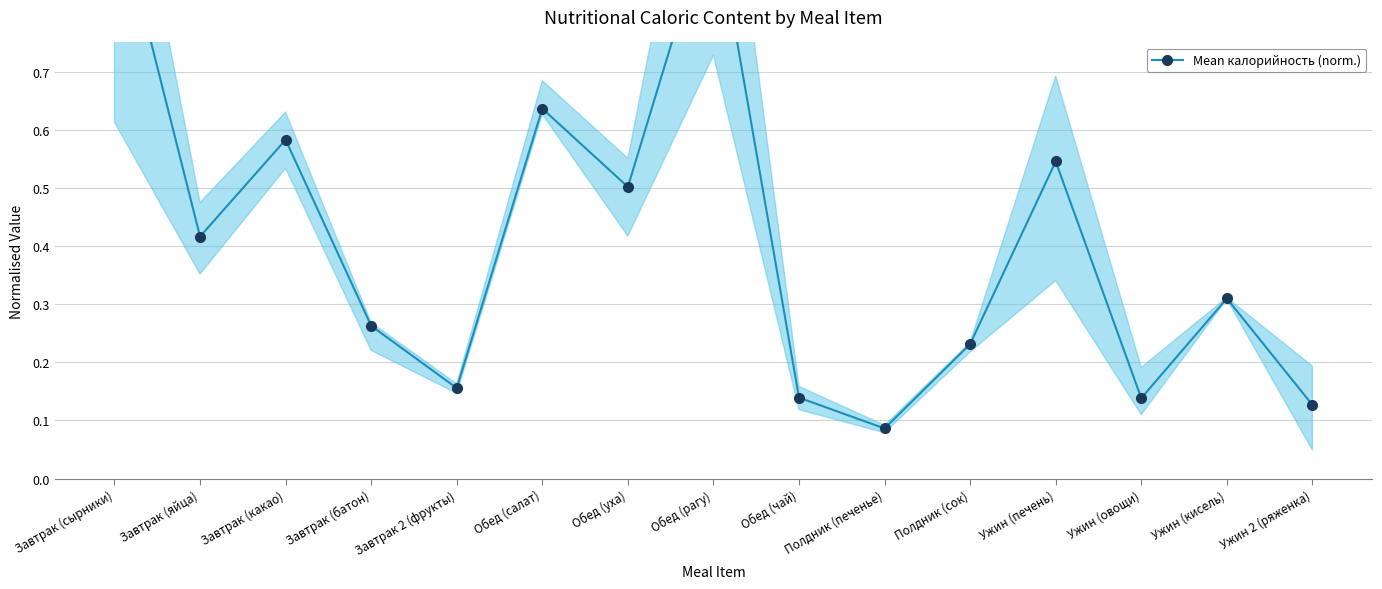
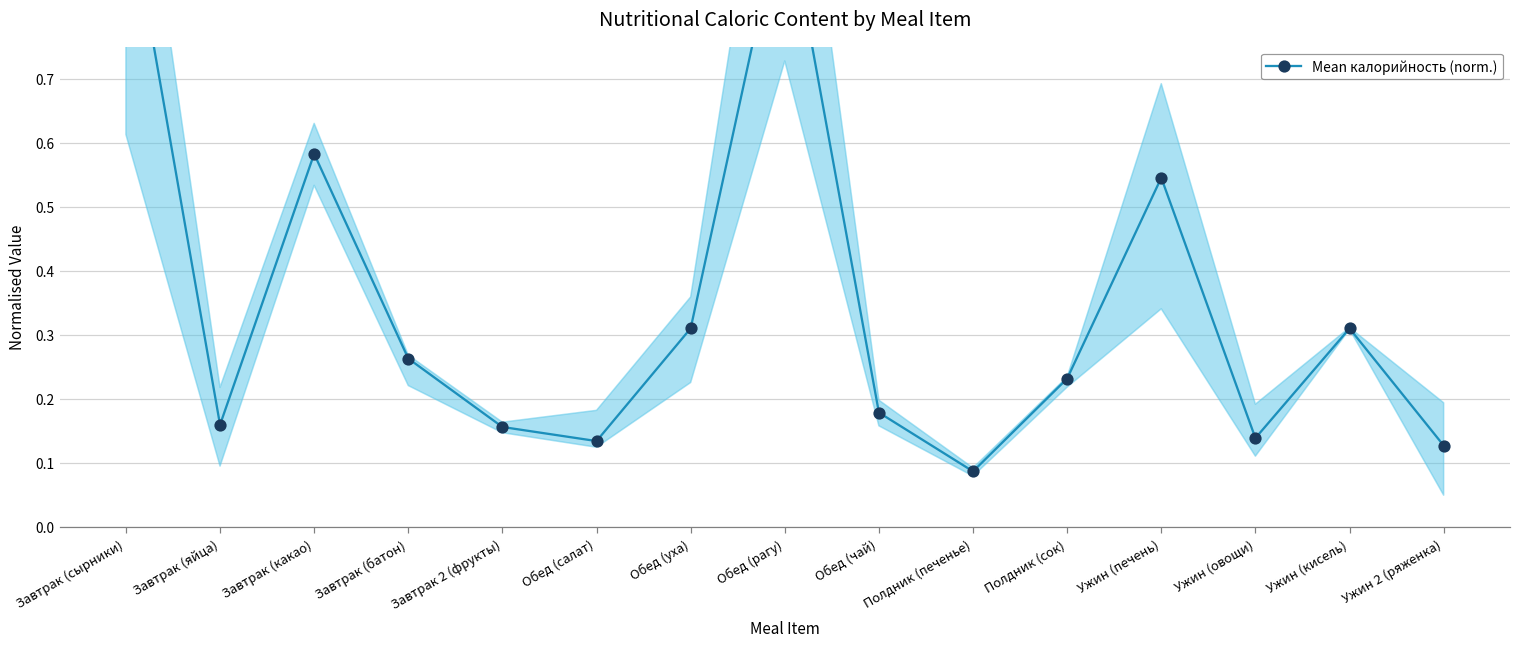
Mean калорийность (norm.), Завтрак (яйца): 0.42 -> 0.16
Mean калорийность (norm.), Обед (салат): 0.64 -> 0.13
Mean калорийность (norm.), Обед (уха): 0.50 -> 0.31
Mean калорийность (norm.), Обед (чай): 0.14 -> 0.18
